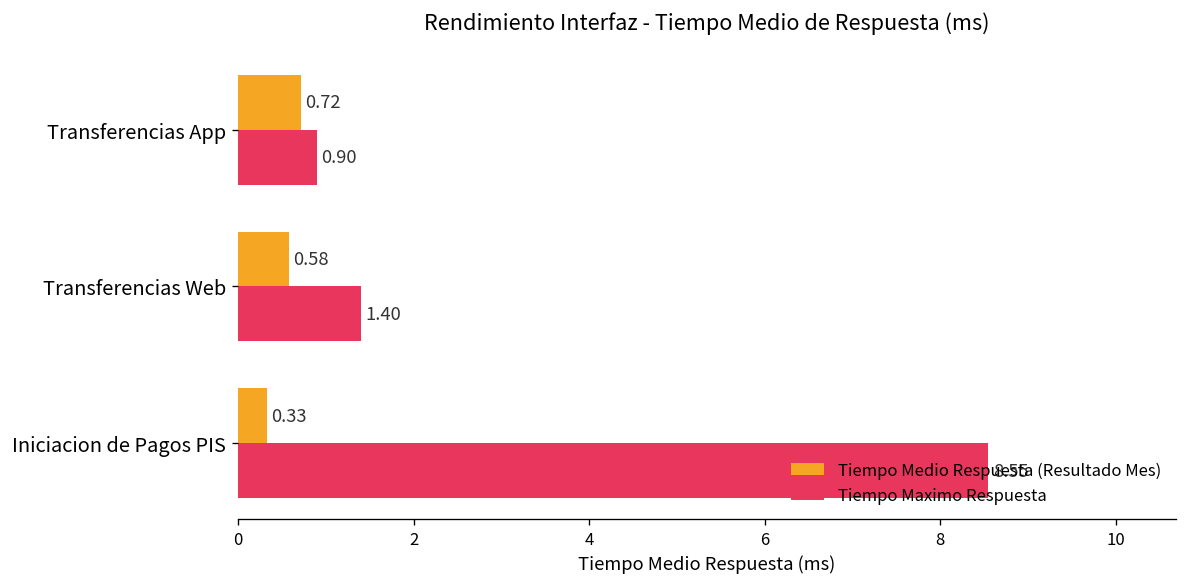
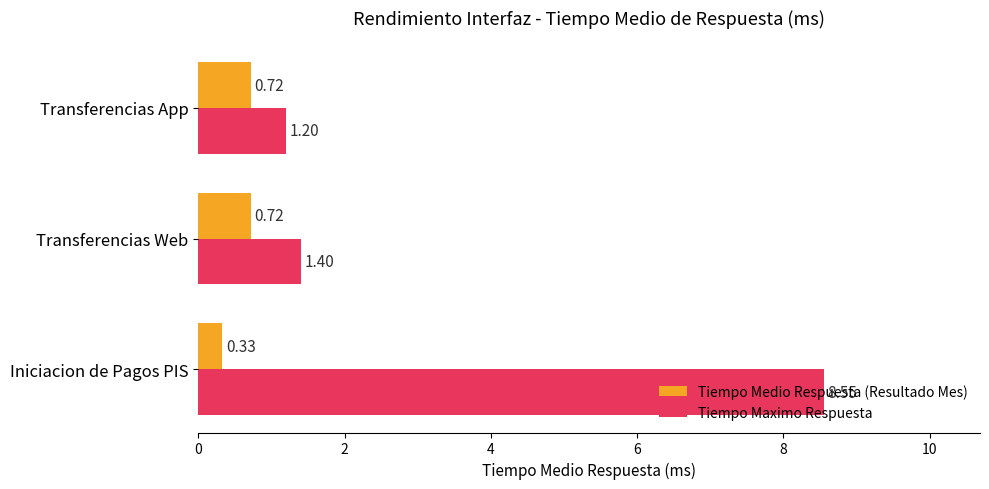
Tiempo Maximo Respuesta, Transferencias App: 0.90 -> 1.20
Tiempo Medio Respuesta (Resultado Mes), Transferencias Web: 0.58 -> 0.72
